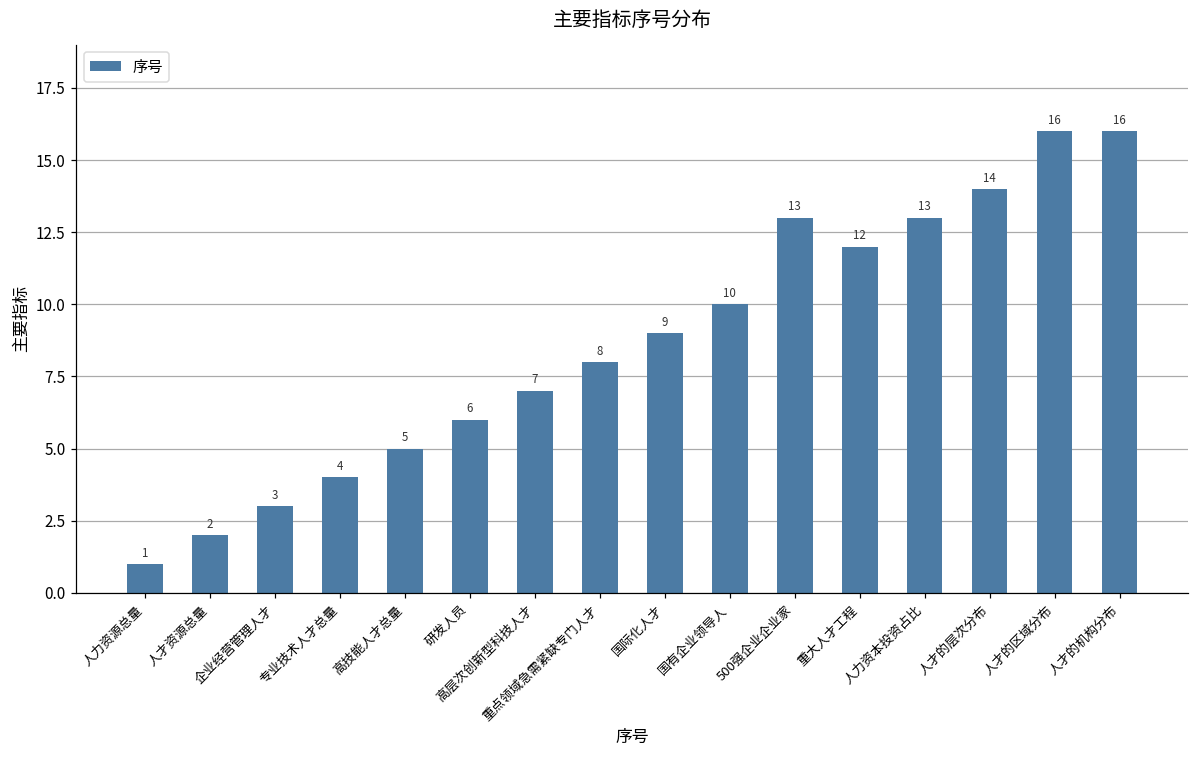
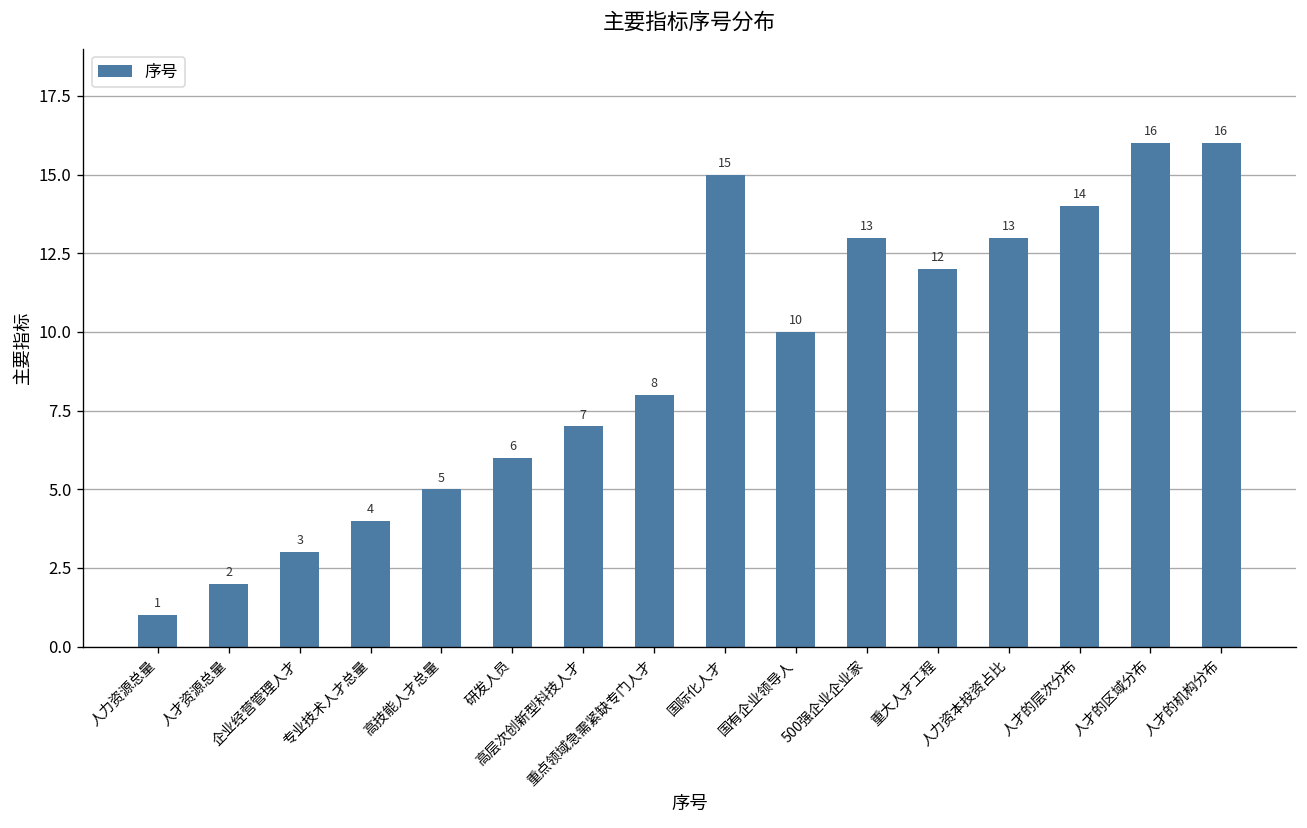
国际化人才: 9 -> 15
